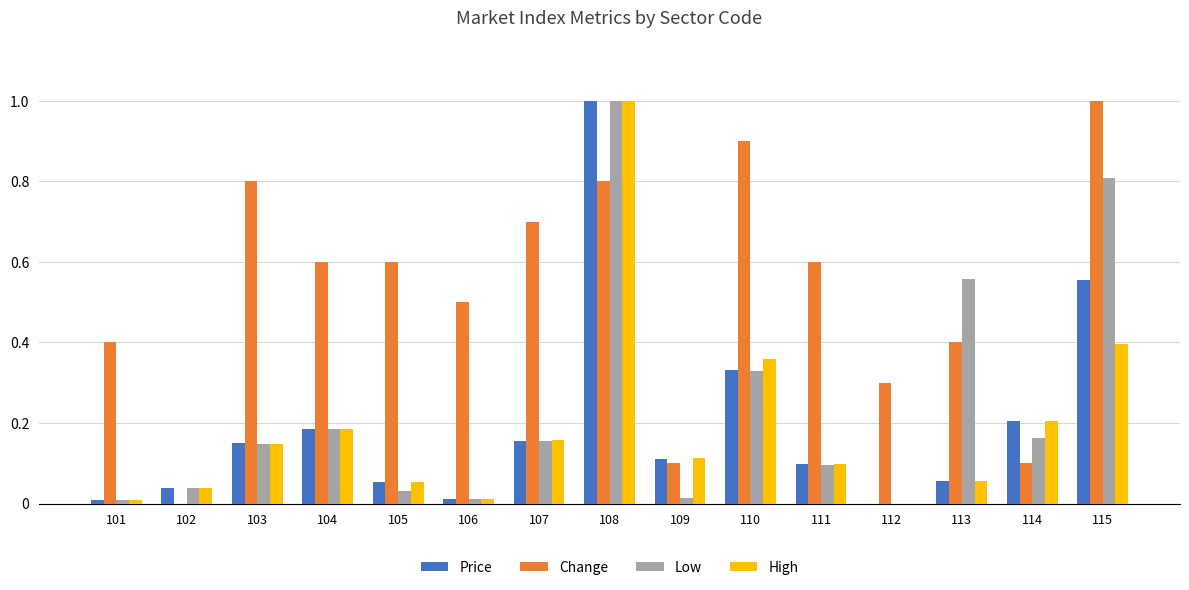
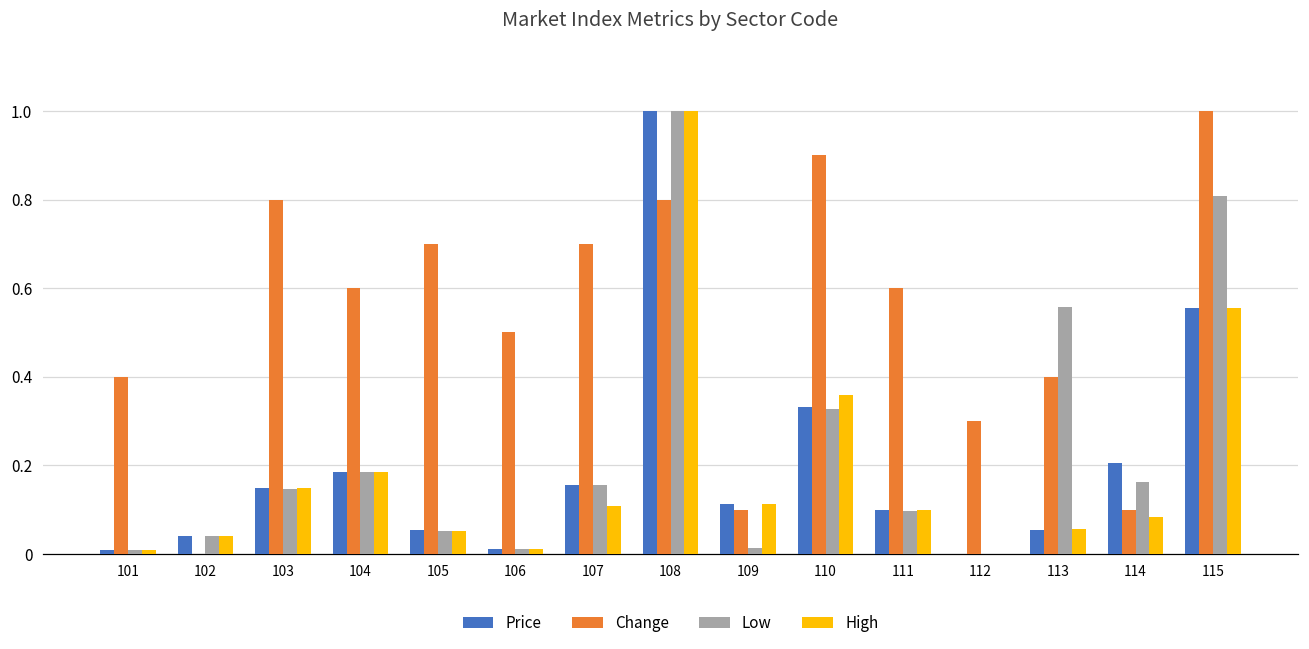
Change, 105: 0.60 -> 0.70
Low, 105: 0.03 -> 0.05
High, 107: 0.16 -> 0.11
High, 114: 0.21 -> 0.08
High, 115: 0.40 -> 0.56
